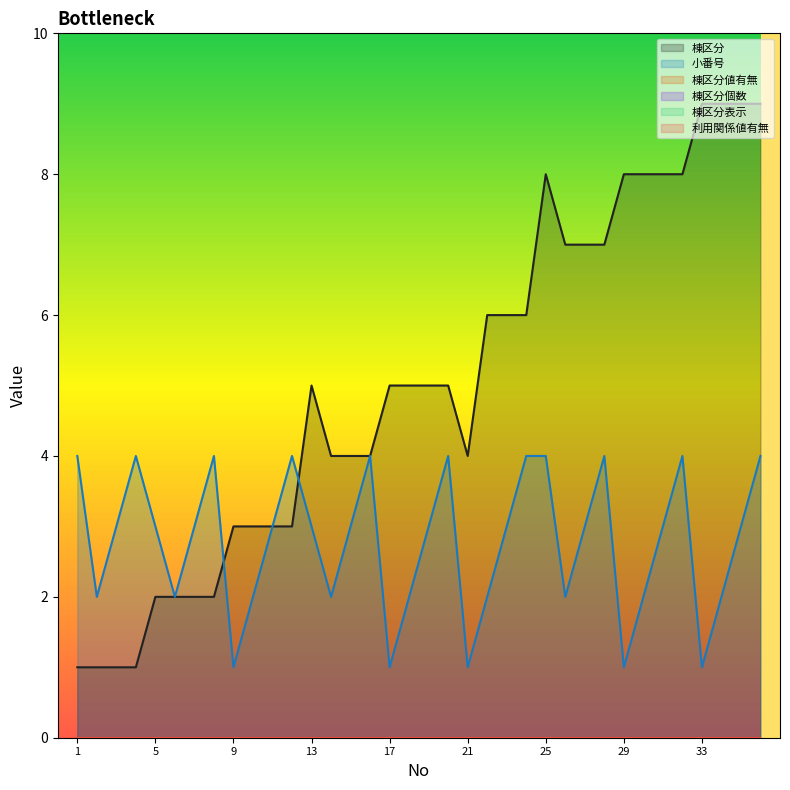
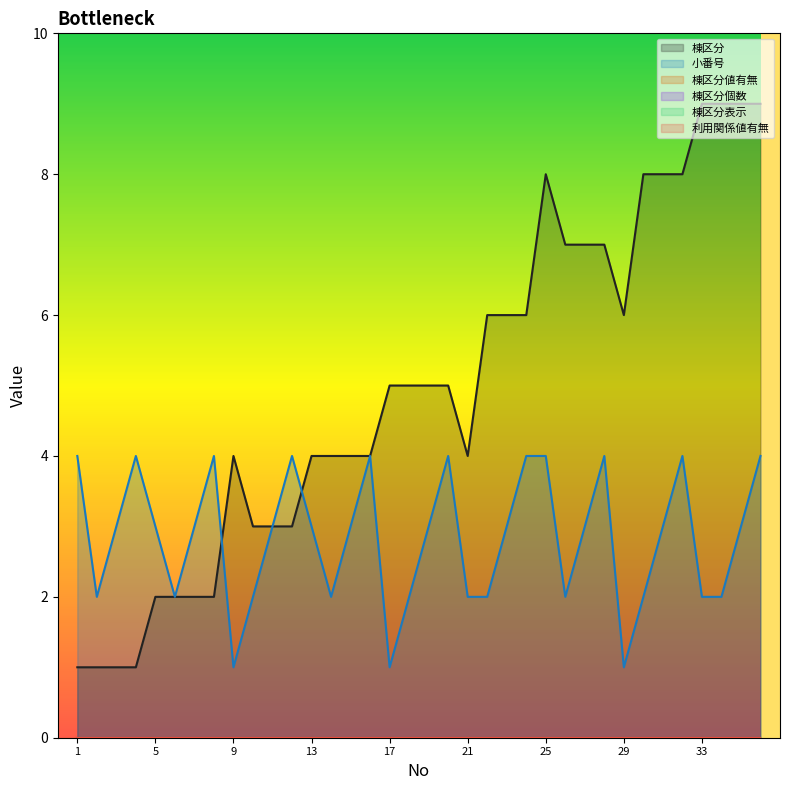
棟区分, 9: 3 -> 4
棟区分, 13: 5 -> 4
小番号, 21: 1 -> 2
棟区分, 29: 8 -> 6
小番号, 33: 1 -> 2
